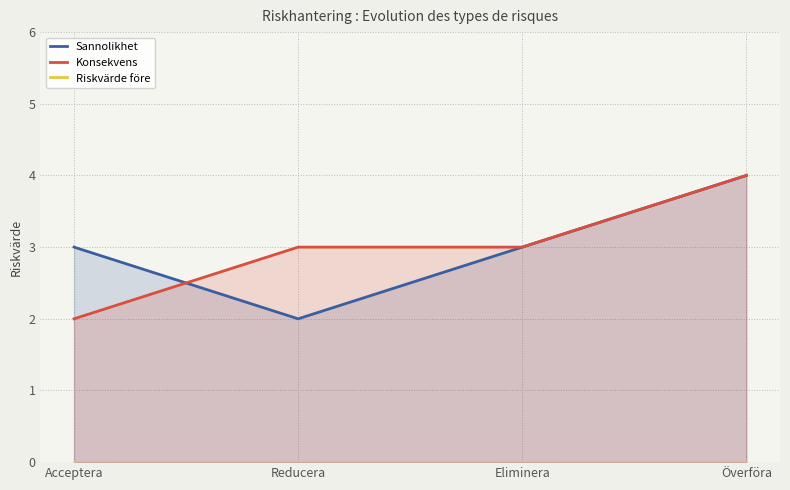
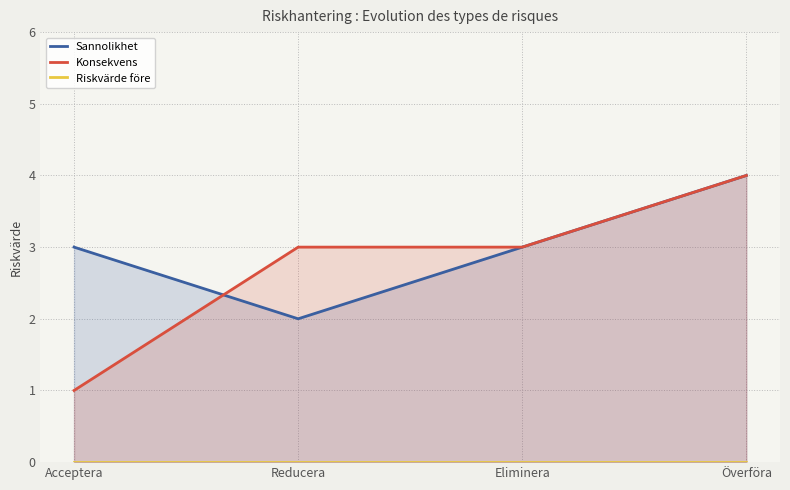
Konsekvens, Acceptera: 2 -> 1
